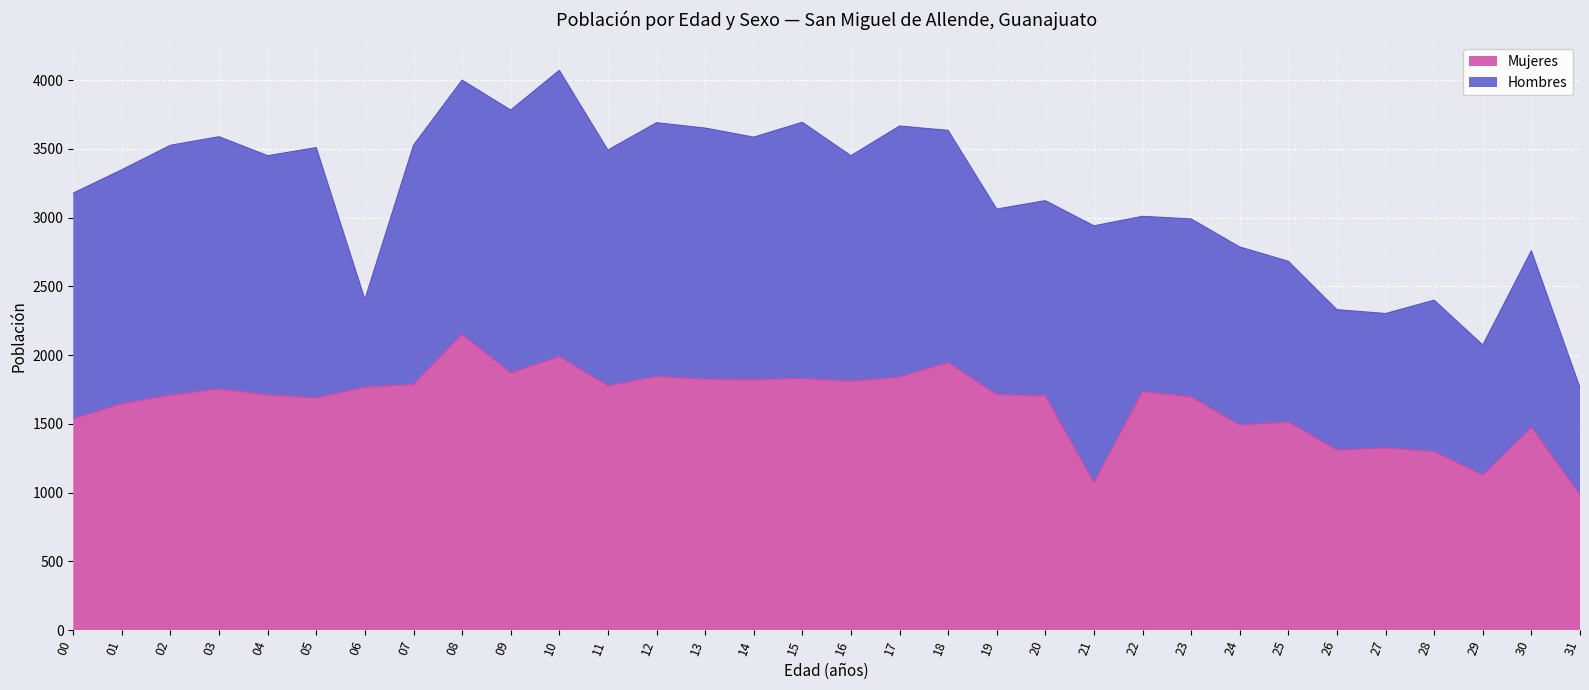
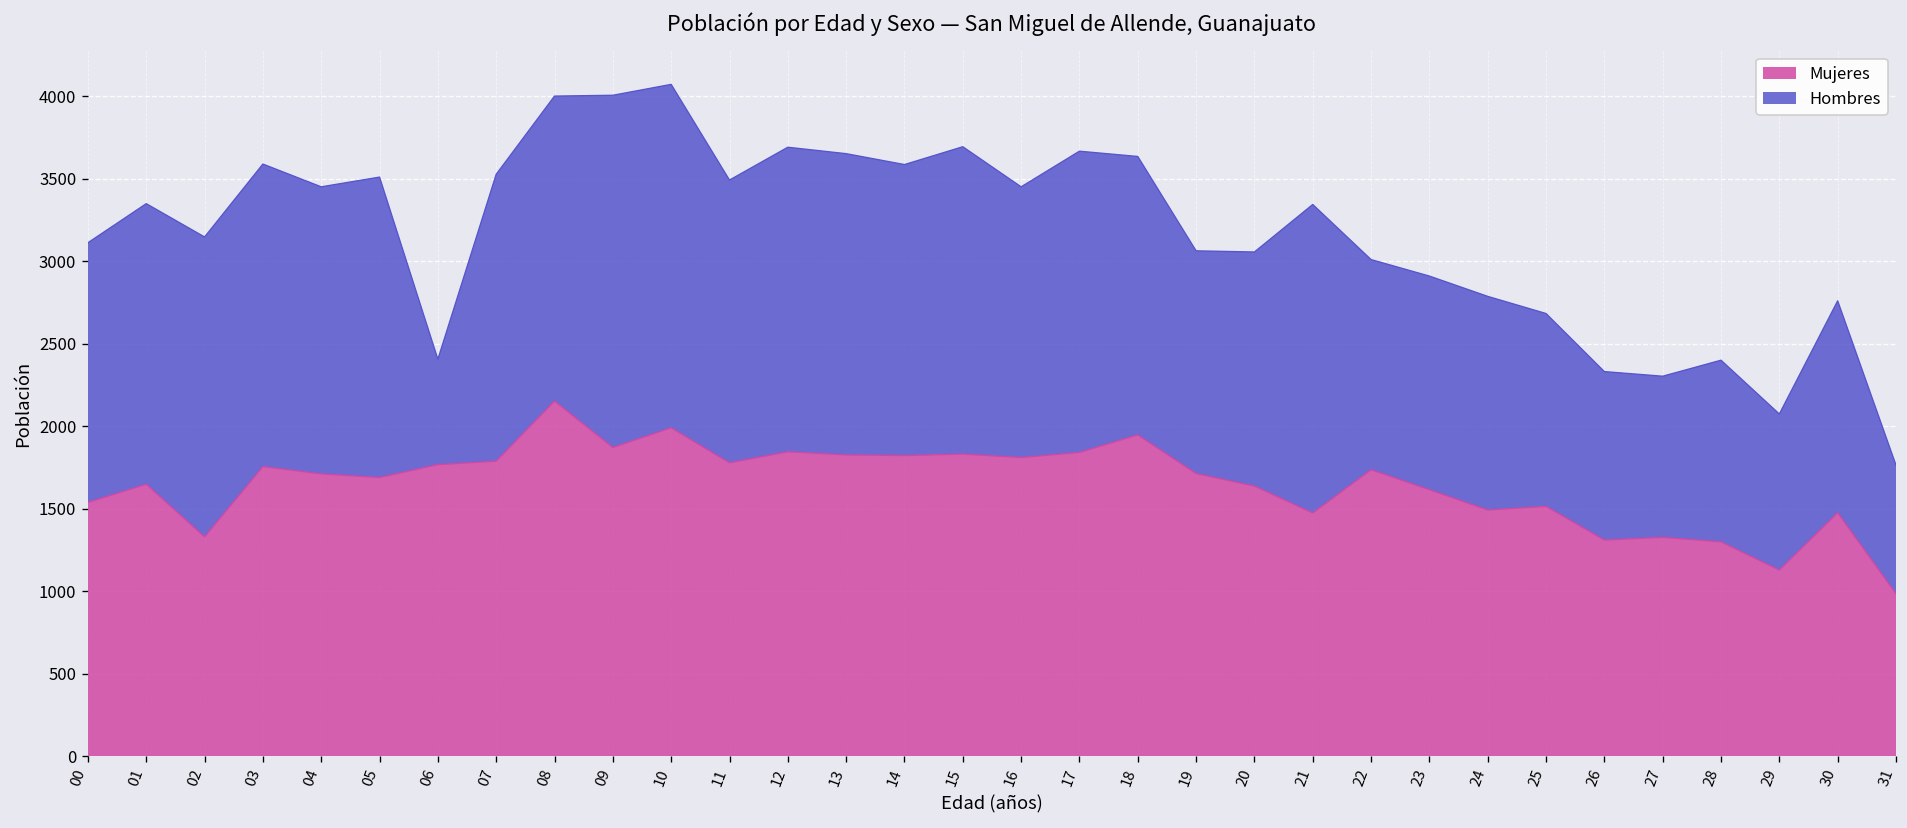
Hombres, 00: 1640 -> 1570
Mujeres, 02: 1710 -> 1330
Hombres, 09: 1910 -> 2140
Mujeres, 20: 1710 -> 1640
Mujeres, 21: 1070 -> 1470
Mujeres, 23: 1700 -> 1620
